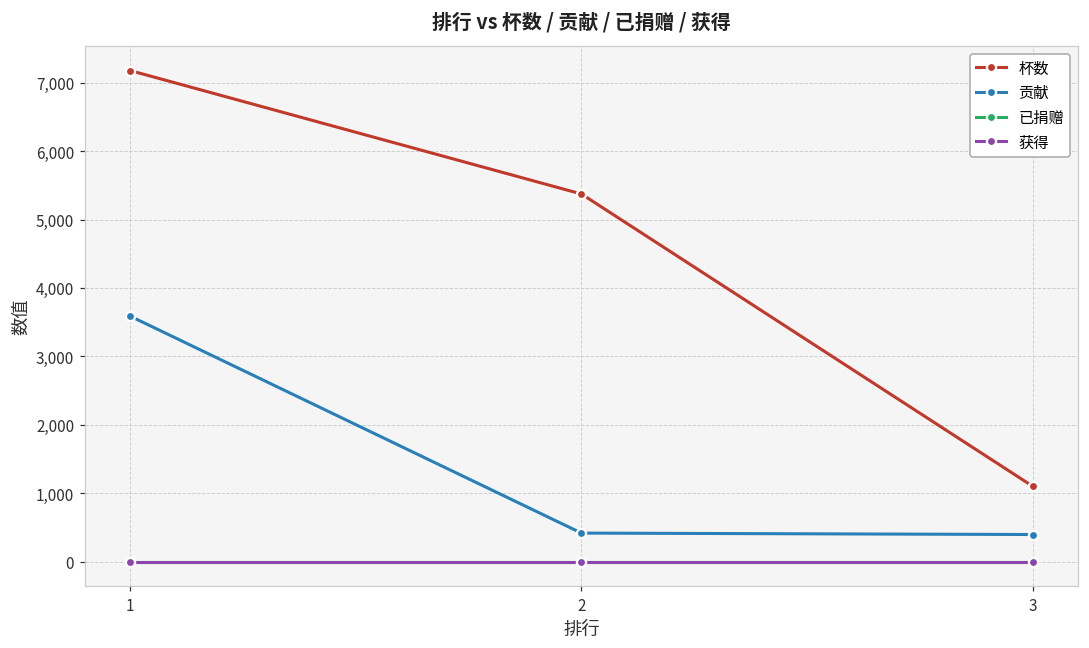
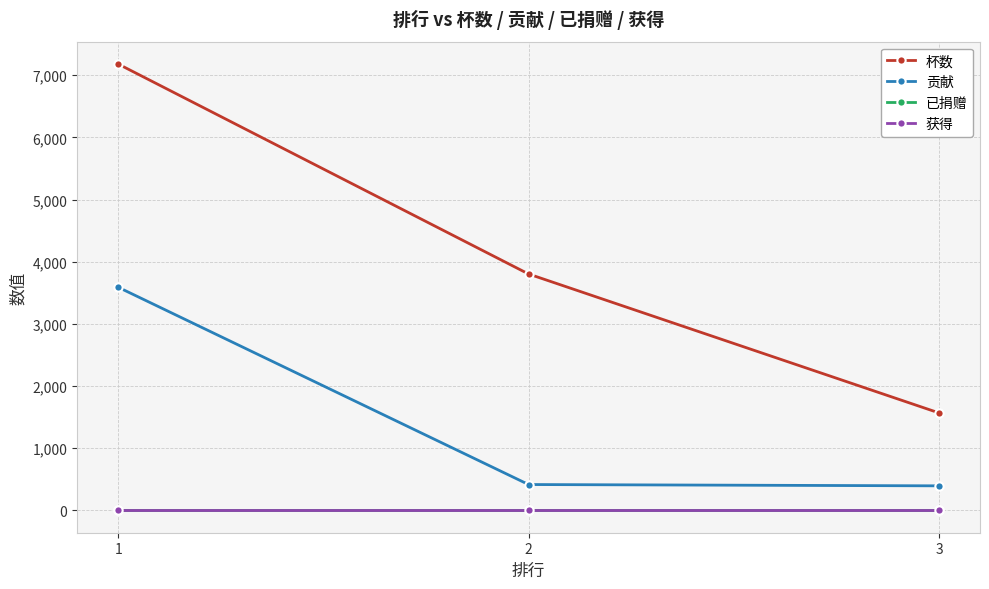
杯数, 2: 5,400 -> 3,800
杯数, 3: 1,100 -> 1,600
